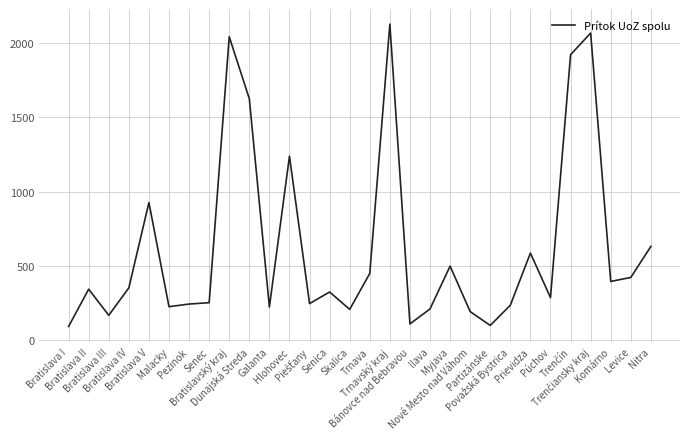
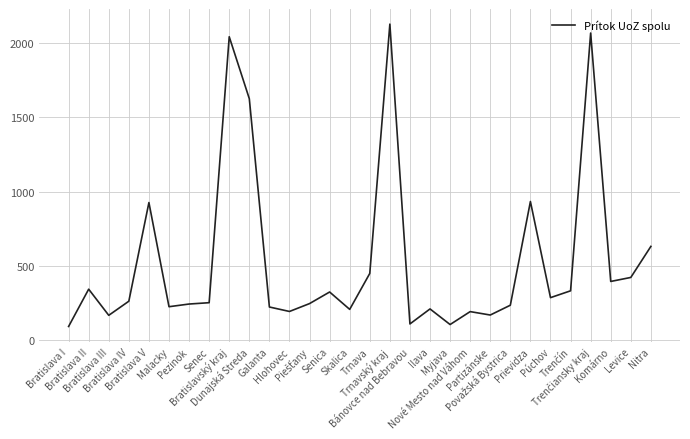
Bratislava IV: 350 -> 260
Hlohovec: 1240 -> 190
Myjava: 500 -> 110
Partizánske: 100 -> 170
Prievidza: 590 -> 930
Trenčín: 1920 -> 330
